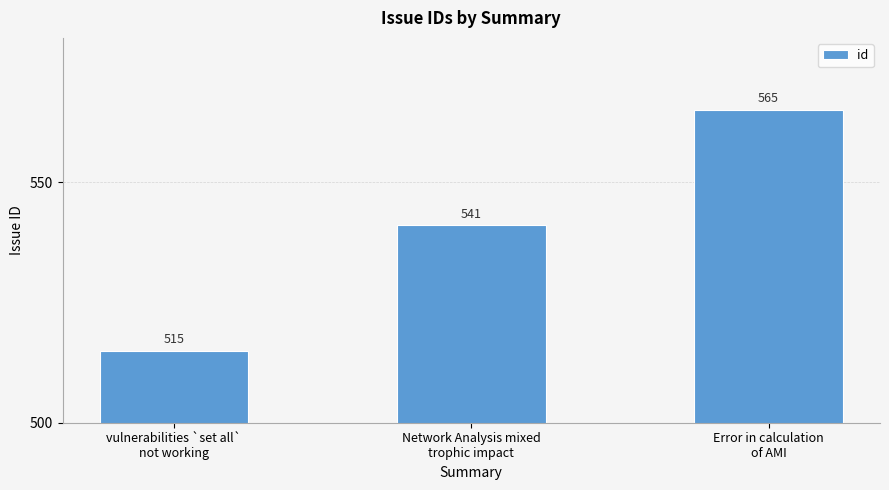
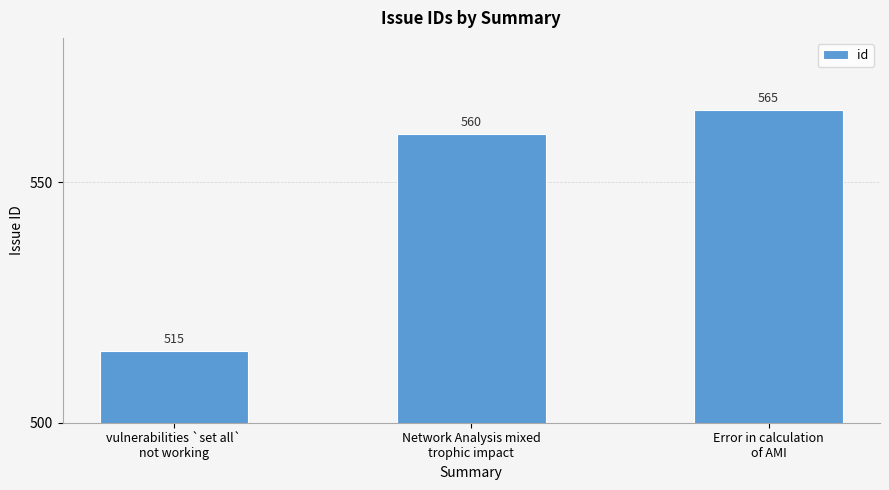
Network Analysis mixed trophic impact: 541 -> 560
